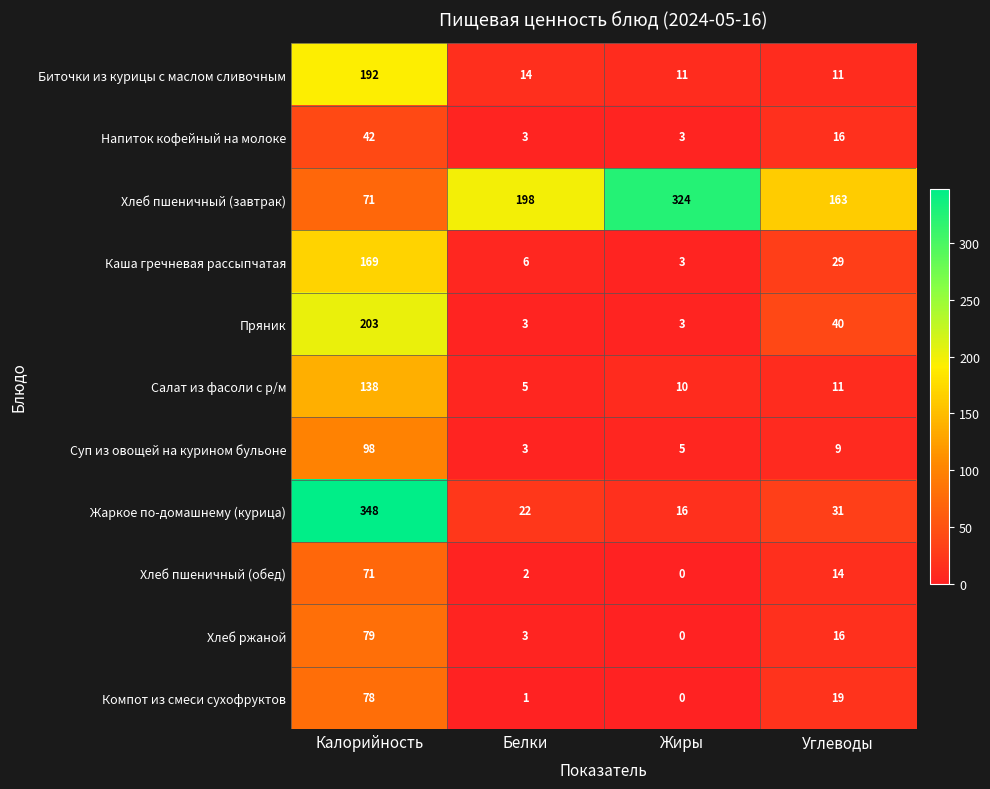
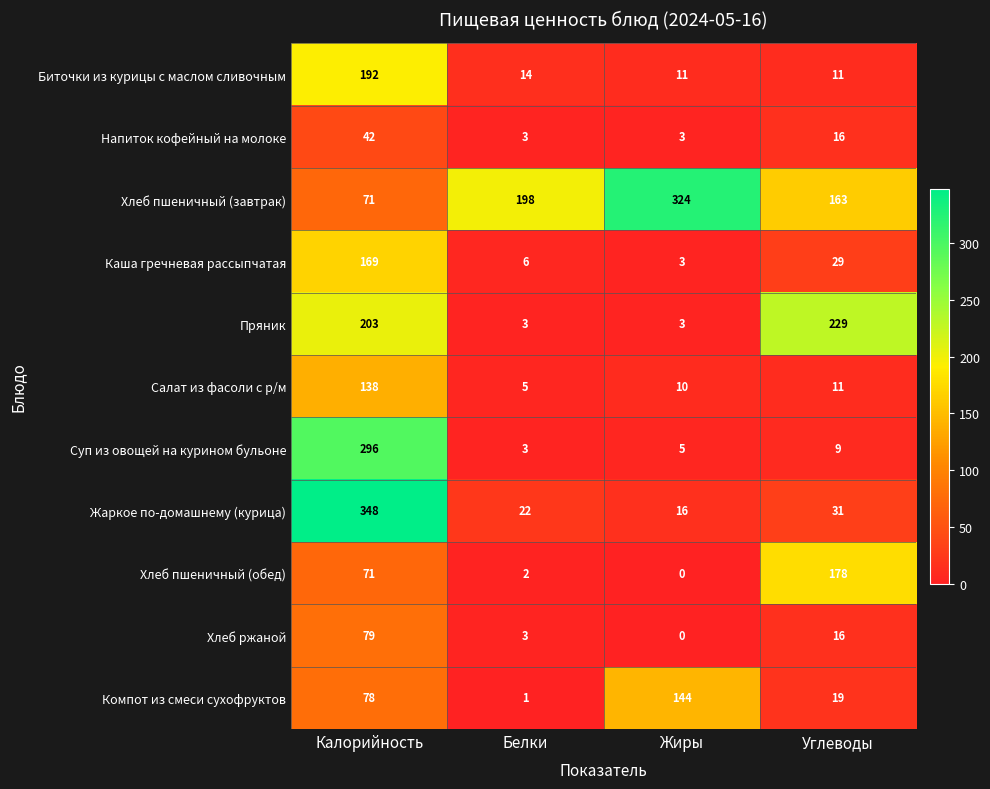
Пряник, Углеводы: 40 -> 229
Суп из овощей на курином бульоне, Калорийность: 98 -> 296
Хлеб пшеничный (обед), Углеводы: 14 -> 178
Компот из смеси сухофруктов, Жиры: 0 -> 144
